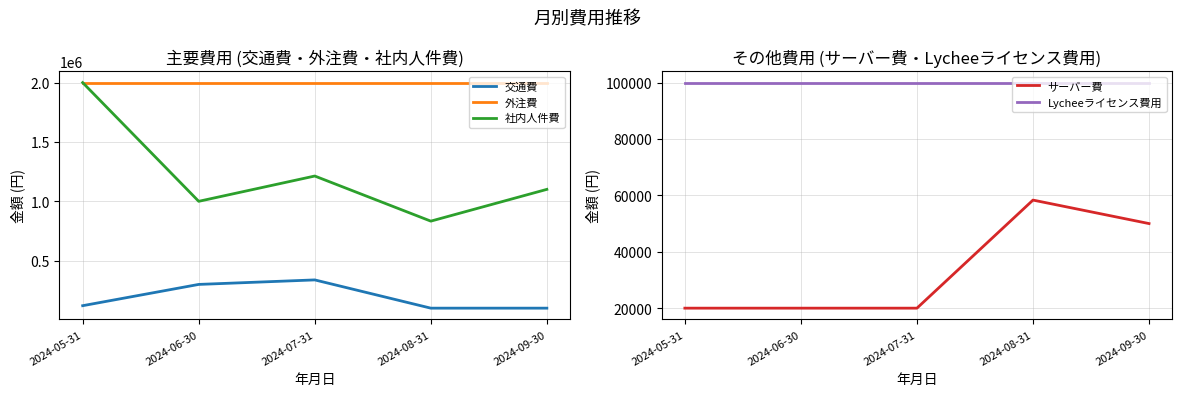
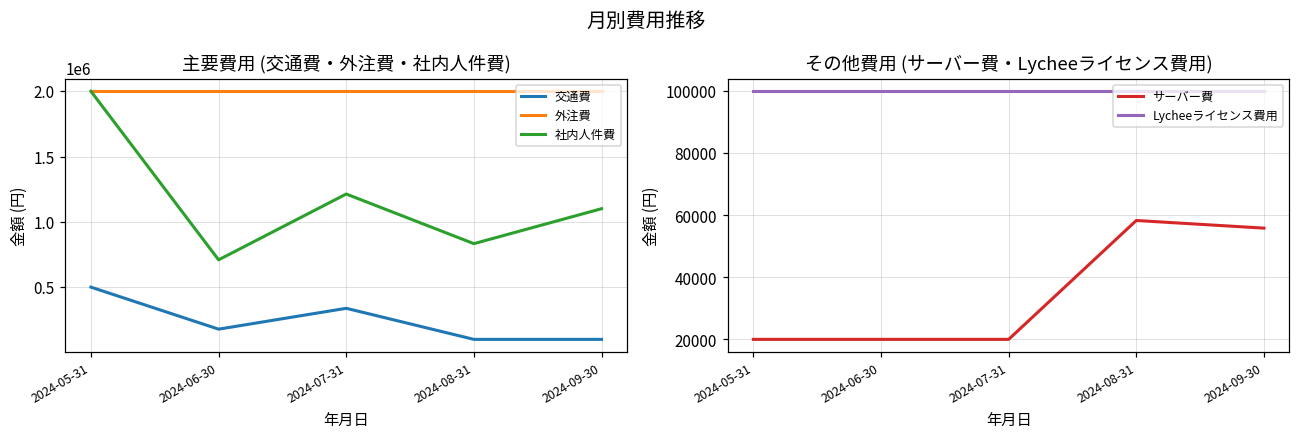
主要費用 (交通費・外注費・社内人件費), 交通費, 2024-05-31: 120000 -> 500000
主要費用 (交通費・外注費・社内人件費), 交通費, 2024-06-30: 300000 -> 180000
主要費用 (交通費・外注費・社内人件費), 社内人件費, 2024-06-30: 1000000 -> 710000
その他費用 (サーバー費・Lycheeライセンス費用), サーバー費, 2024-09-30: 50000 -> 56000
